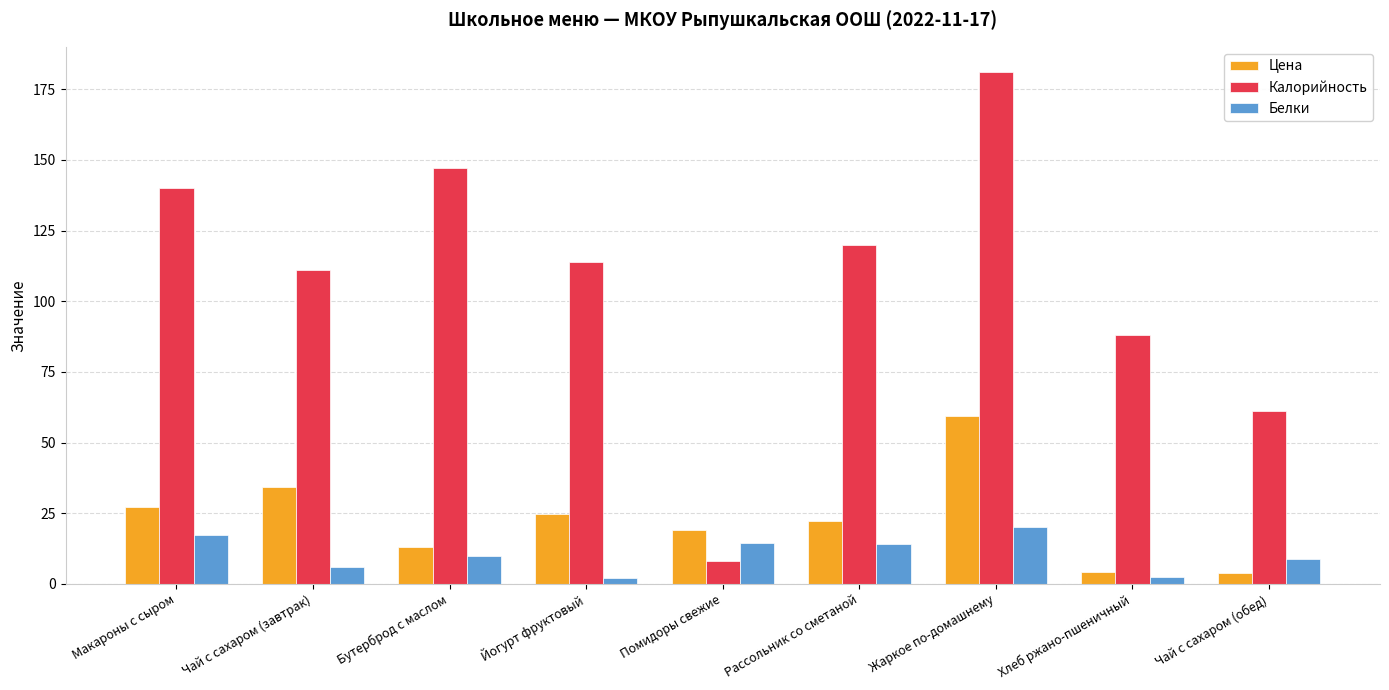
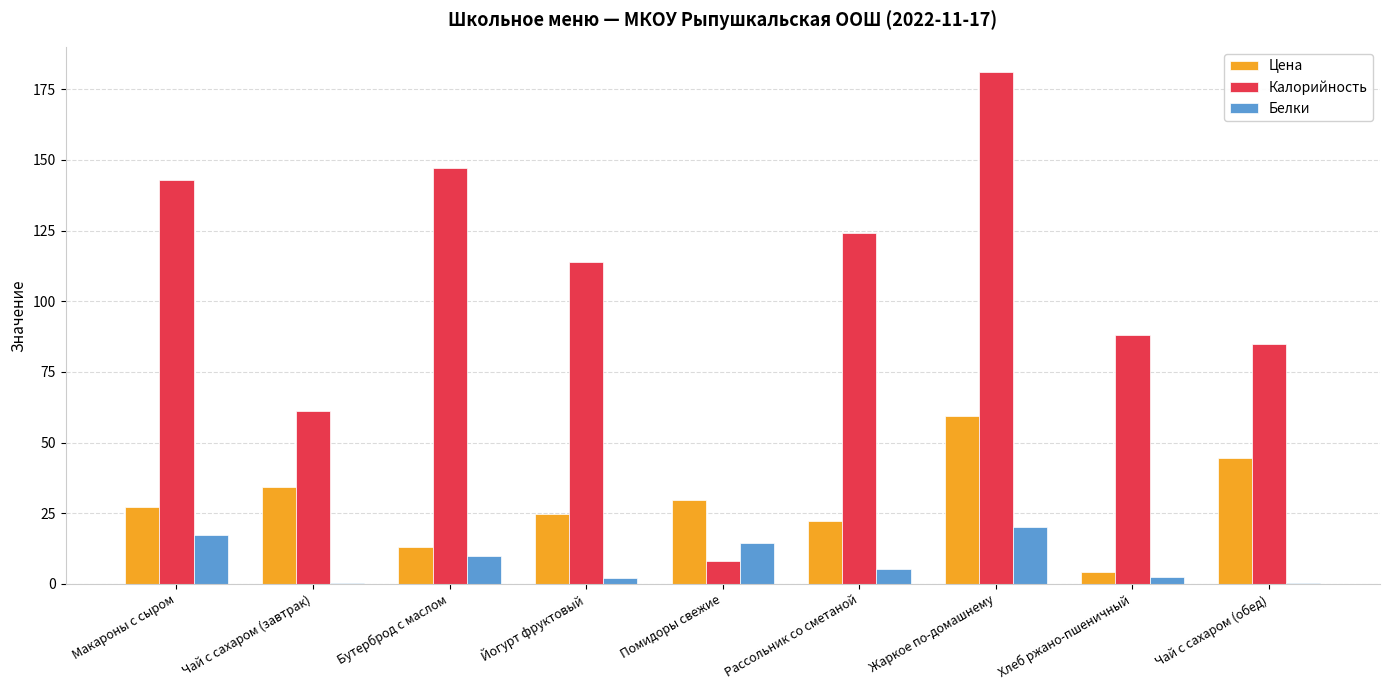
Калорийность, Макароны с сыром: 140 -> 143
Калорийность, Чай с сахаром (завтрак): 111 -> 61
Белки, Чай с сахаром (завтрак): 6 -> 0
Цена, Помидоры свежие: 19 -> 30
Калорийность, Рассольник со сметаной: 120 -> 124
Белки, Рассольник со сметаной: 14 -> 5
Цена, Чай с сахаром (обед): 4 -> 44
Калорийность, Чай с сахаром (обед): 61 -> 85
Белки, Чай с сахаром (обед): 9 -> 0
